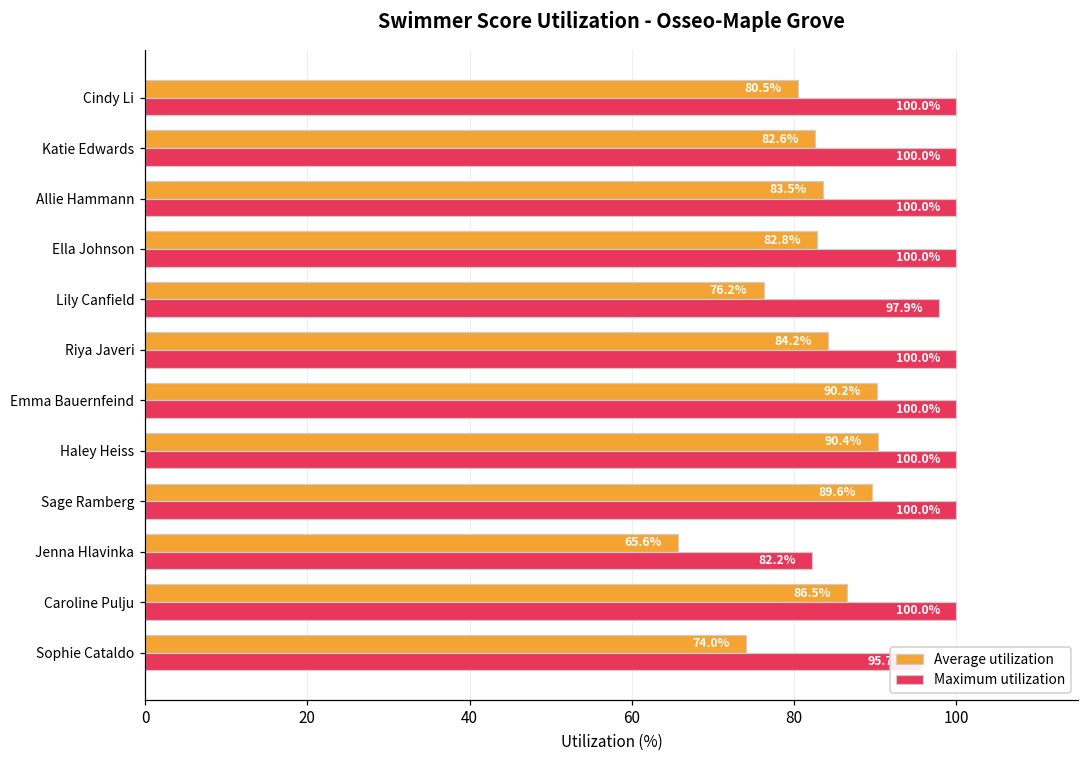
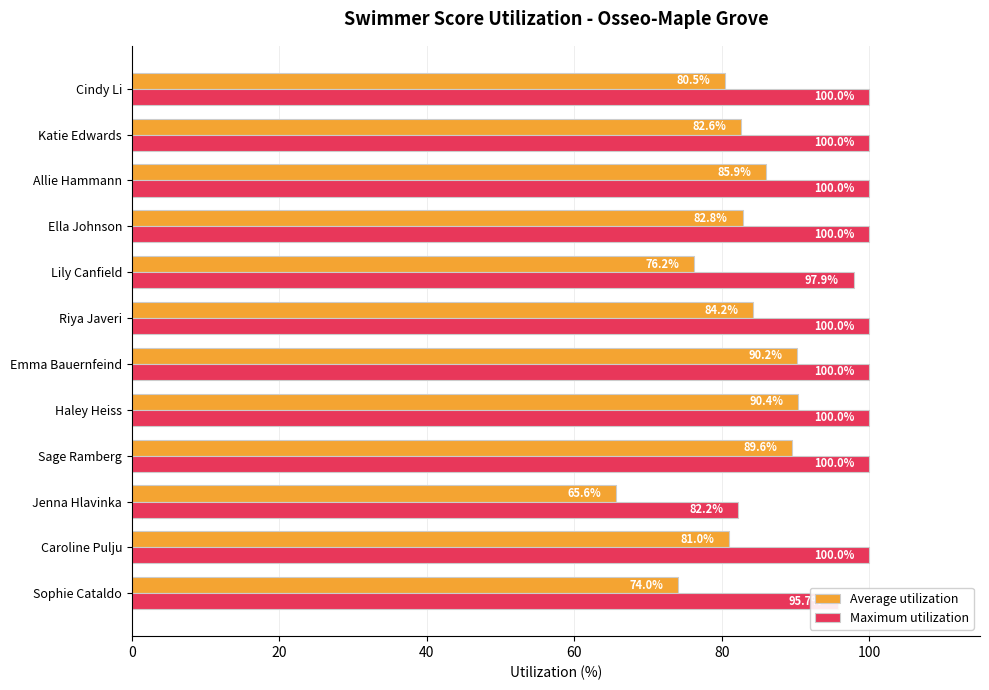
Average utilization, Allie Hammann: 83.5% -> 85.9%
Average utilization, Caroline Pulju: 86.5% -> 81.0%
